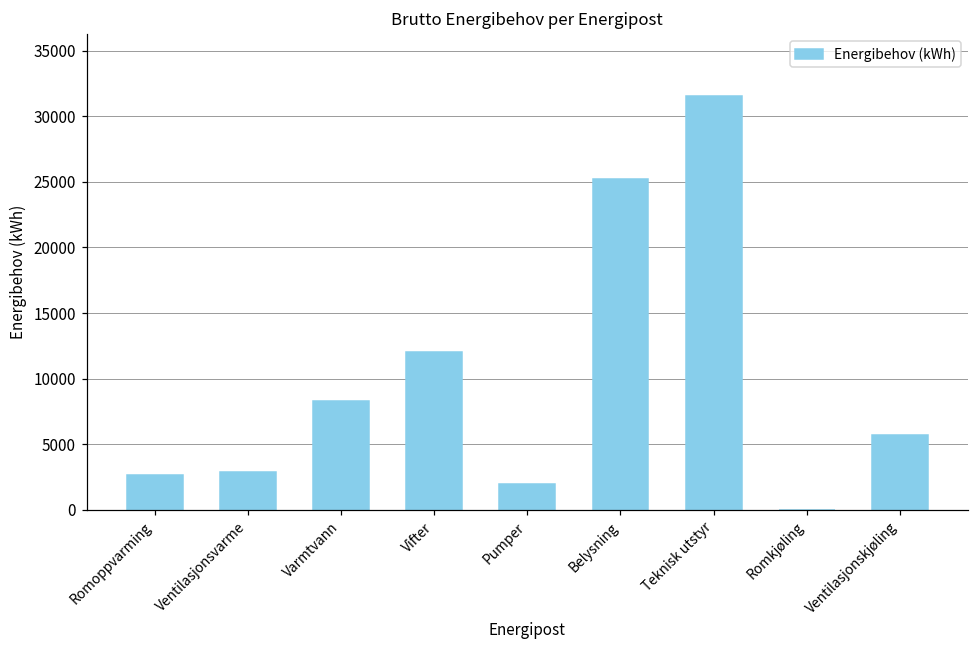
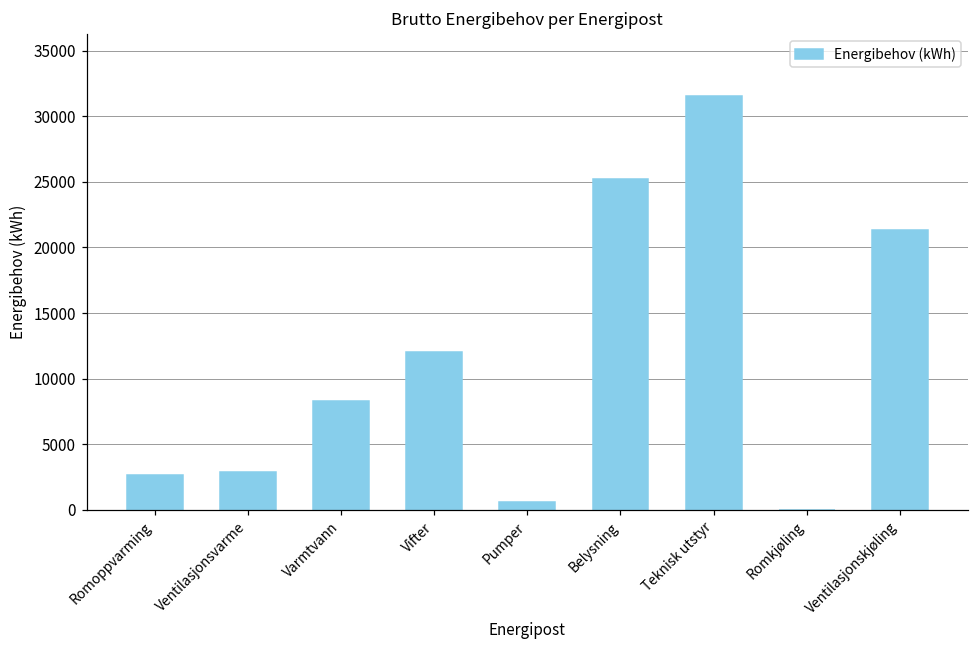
Pumper: 2000 -> 600
Ventilasjonskjøling: 5700 -> 21400
